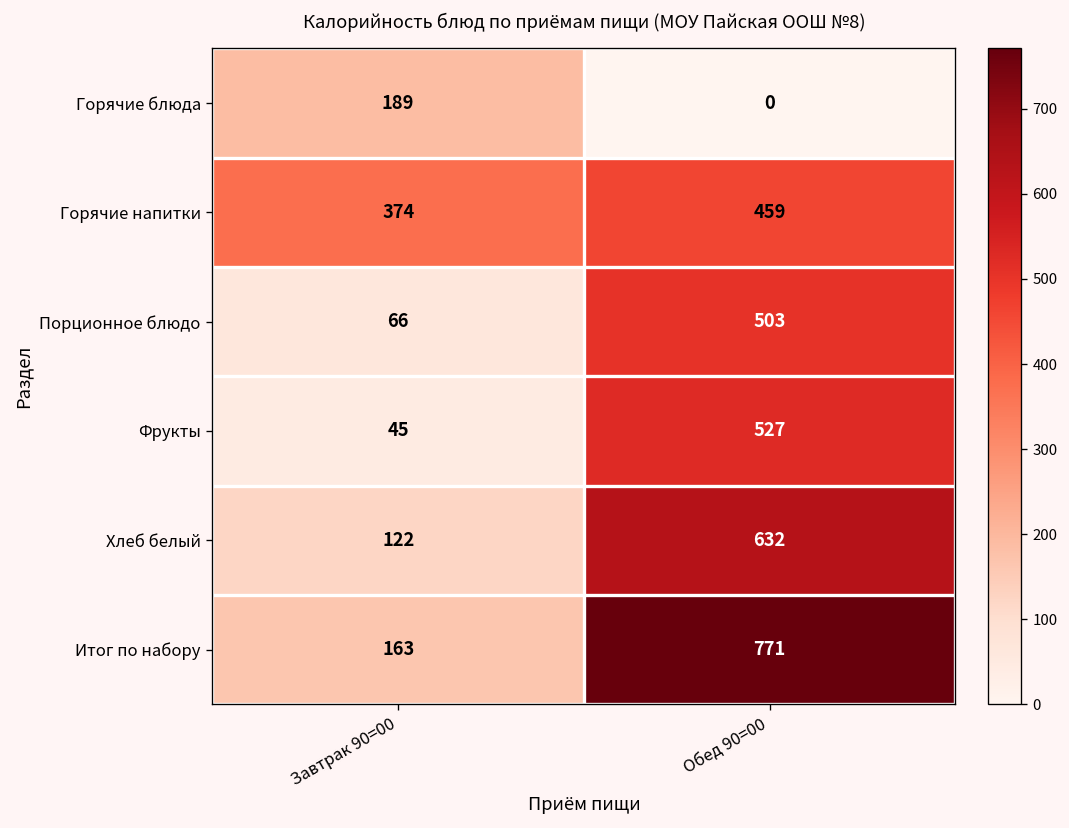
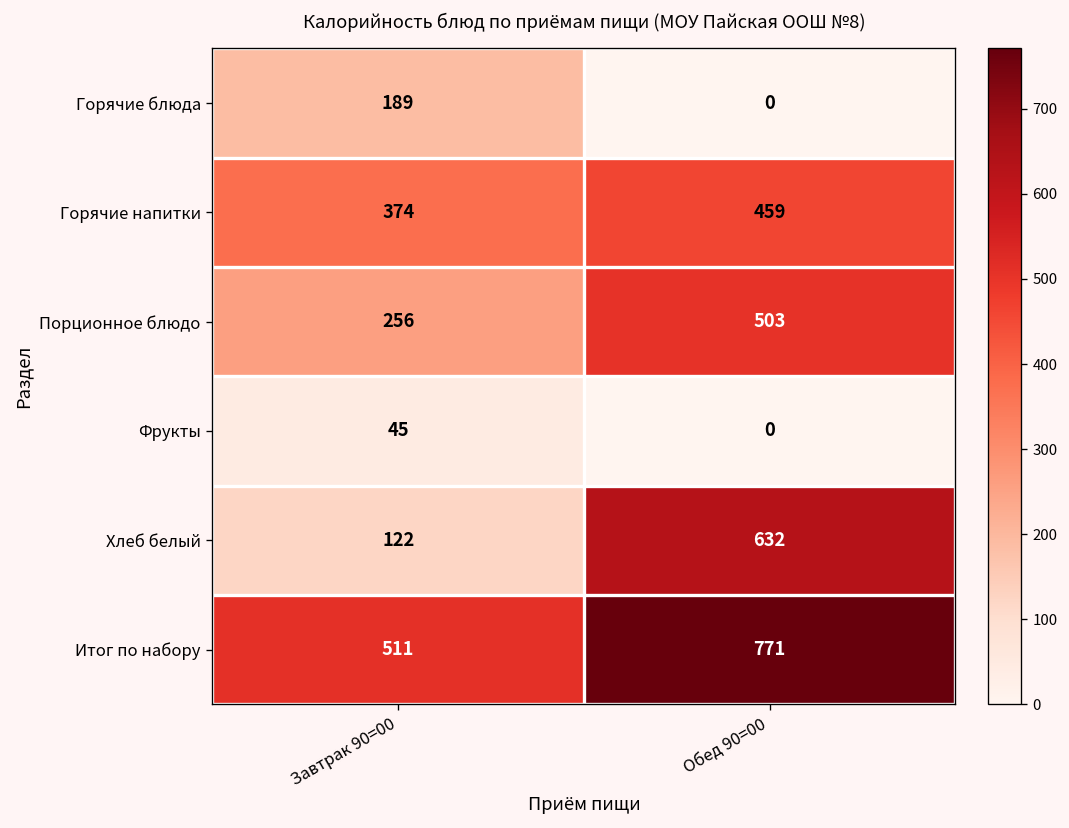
Порционное блюдо, Завтрак 90=00: 66 -> 256
Фрукты, Обед 90=00: 527 -> 0
Итог по набору, Завтрак 90=00: 163 -> 511
